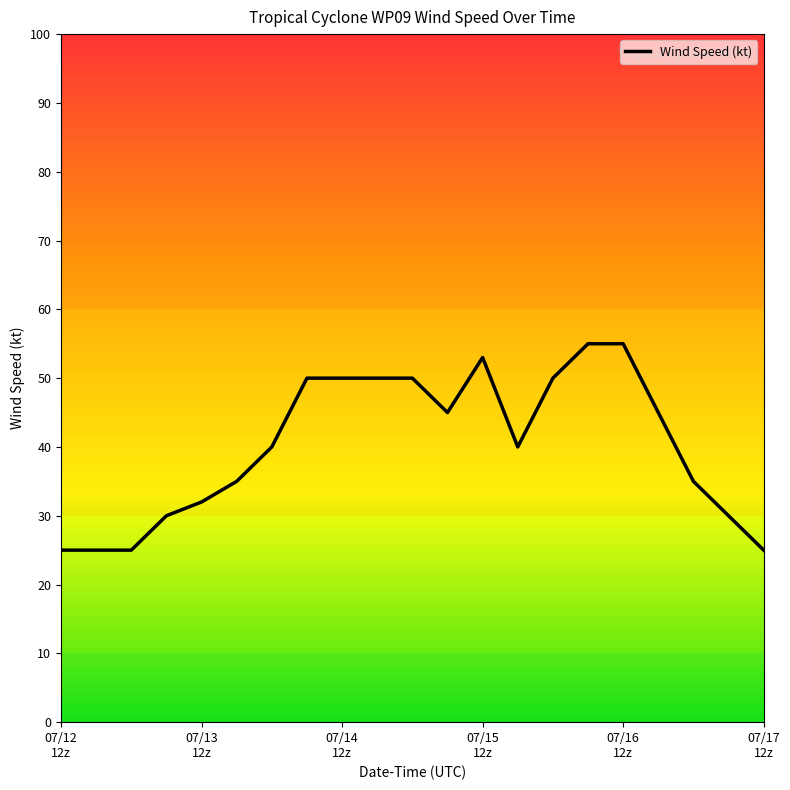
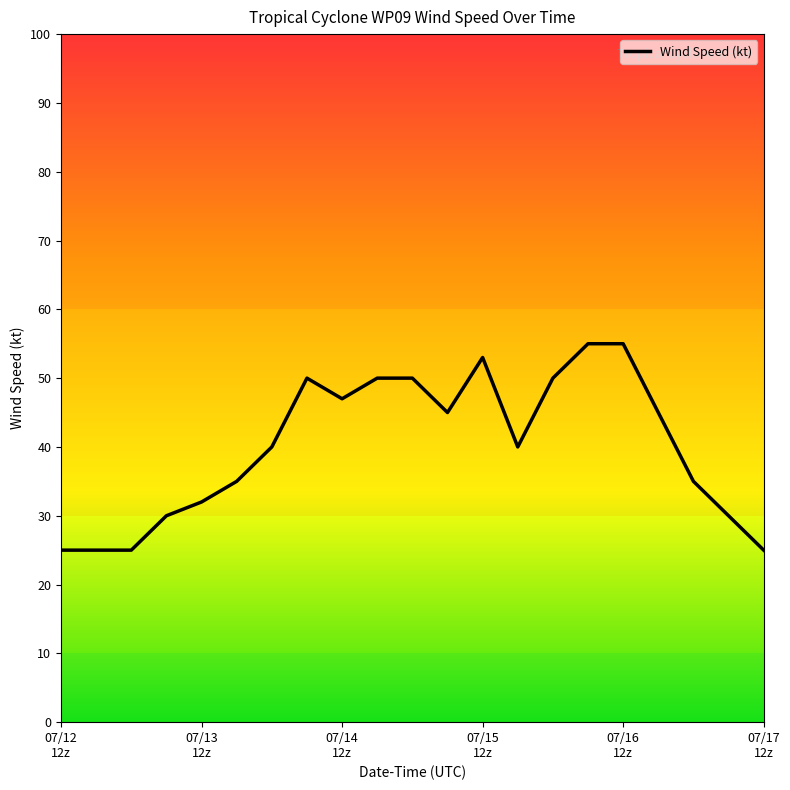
07/14 12z: 50 -> 47
